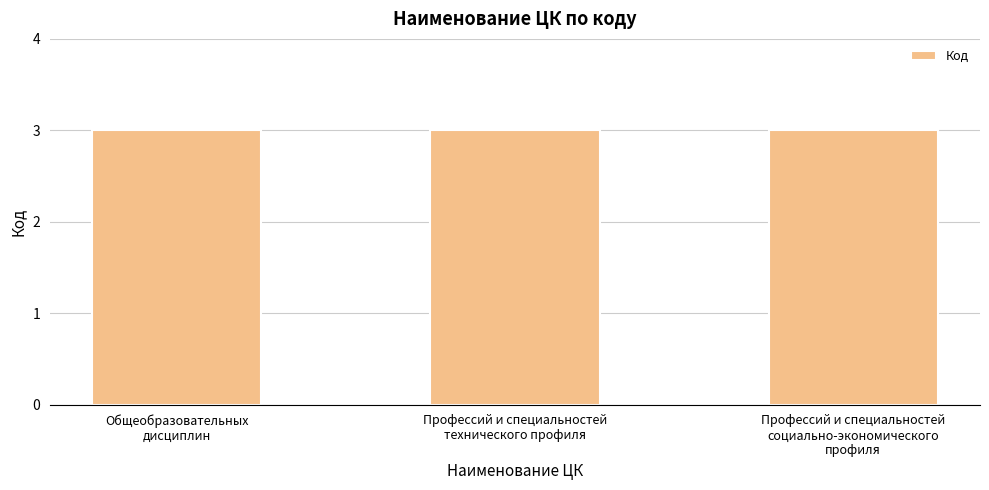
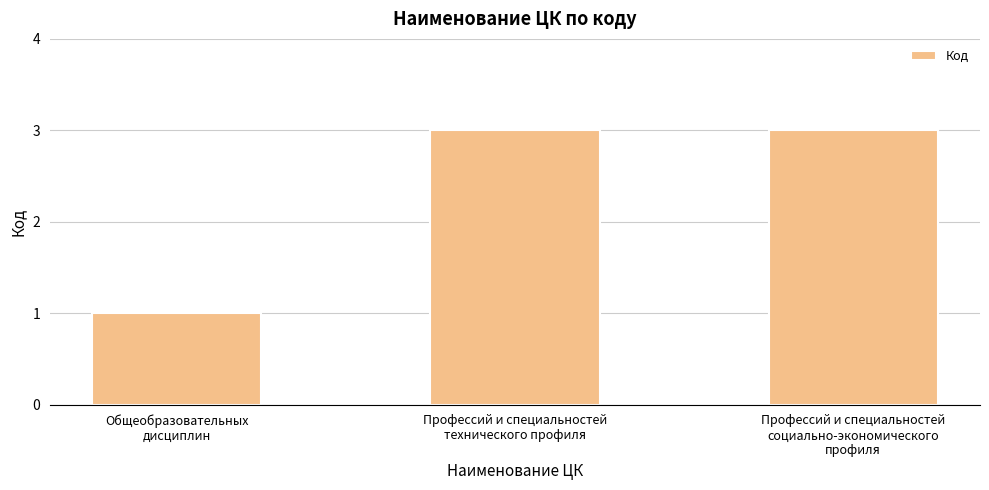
Общеобразовательных дисциплин: 3 -> 1
